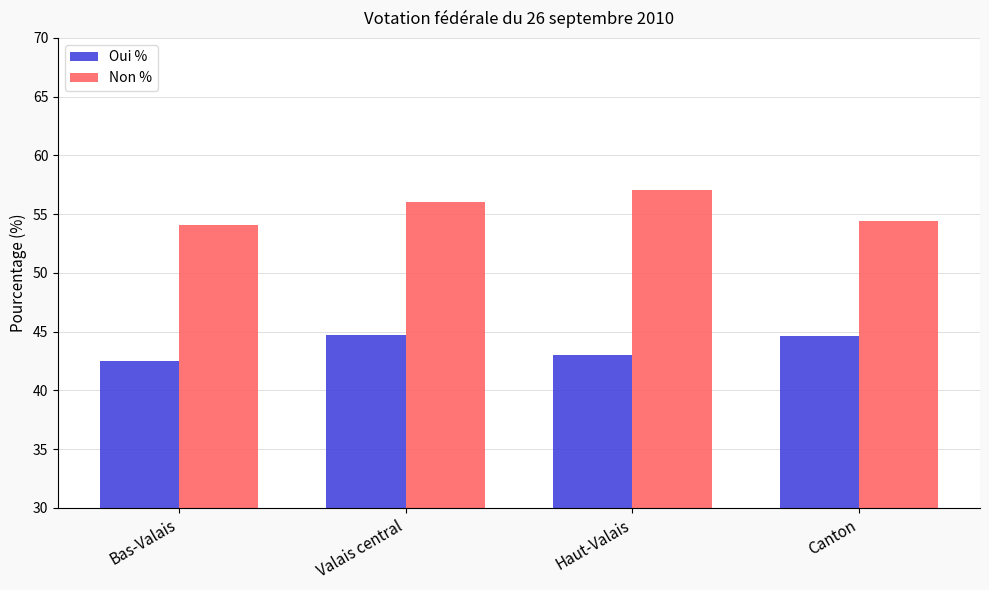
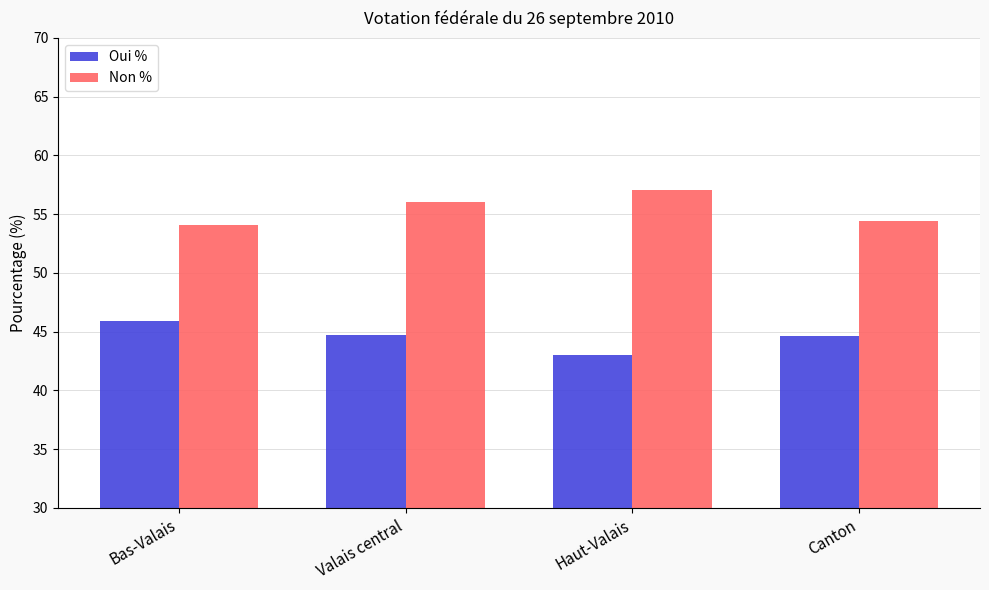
Oui %, Bas-Valais: 42.5 -> 45.9
